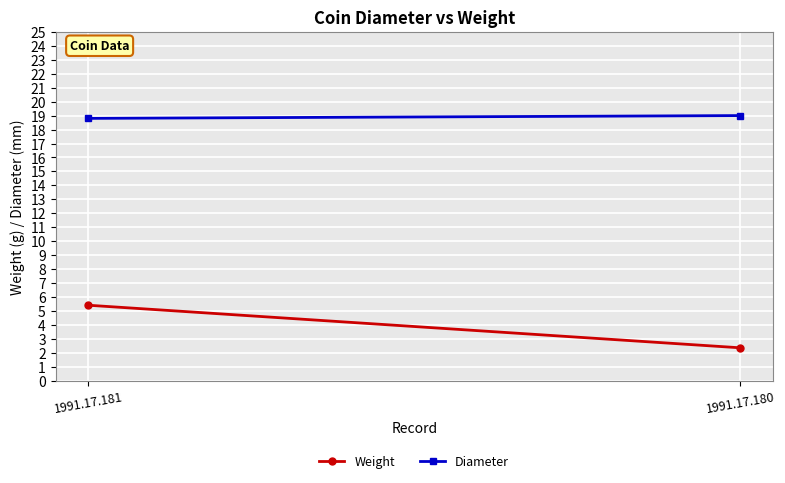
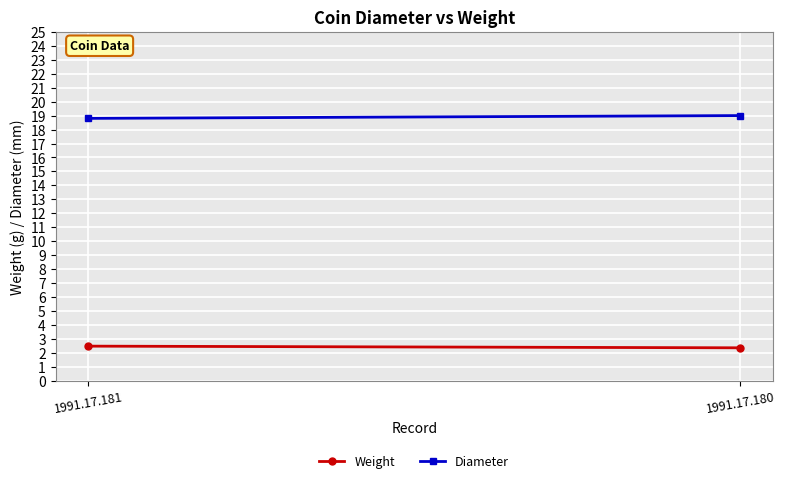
Weight, 1991.17.181: 5.4 -> 2.5
